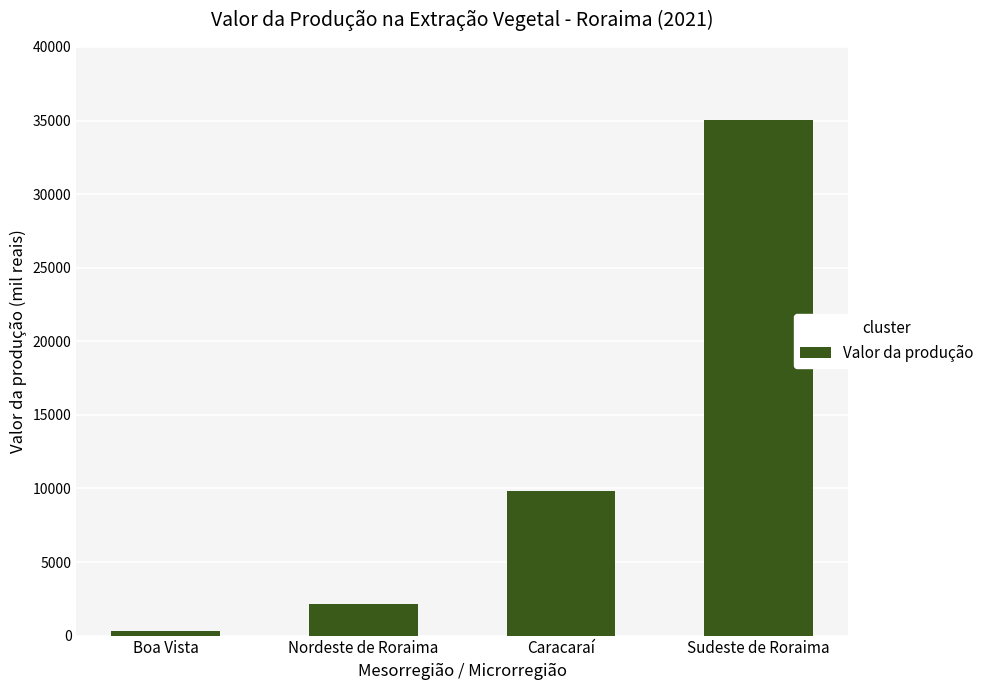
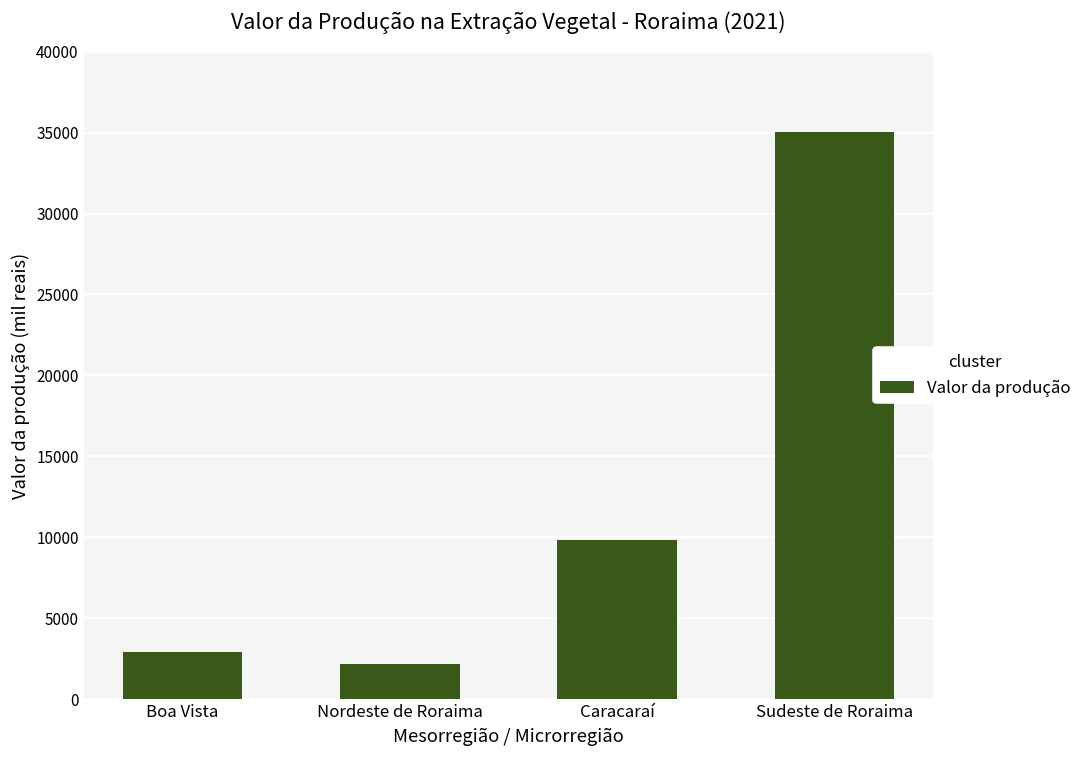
Boa Vista: 300 -> 2900
